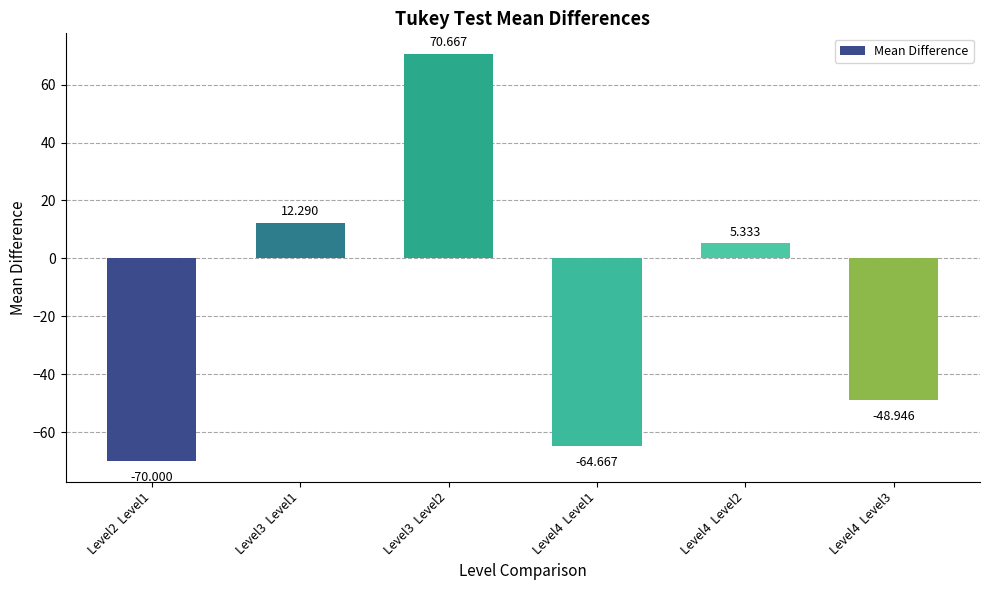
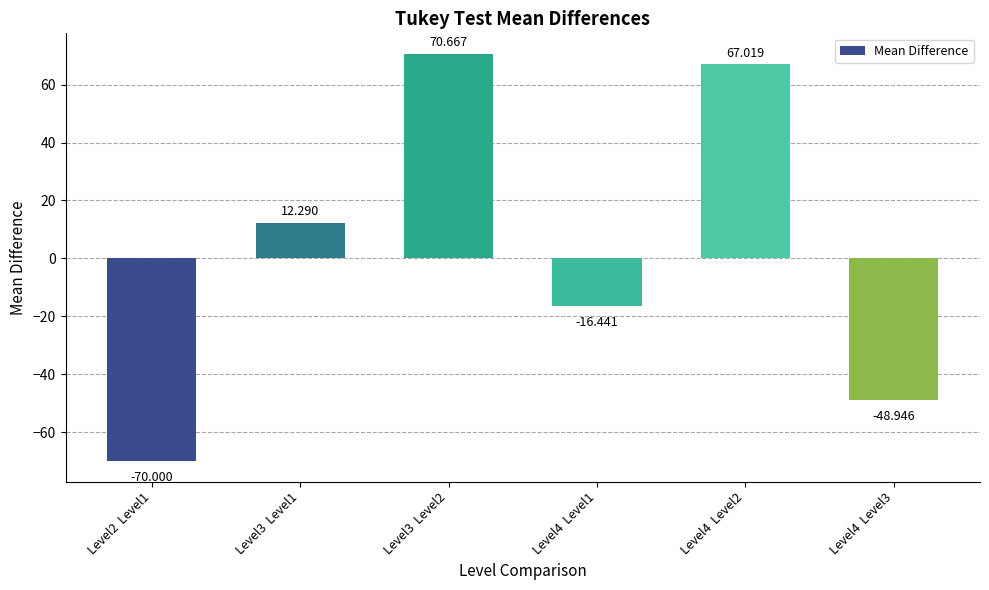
Level4 Level1: -64.667 -> -16.441
Level4 Level2: 5.333 -> 67.019
